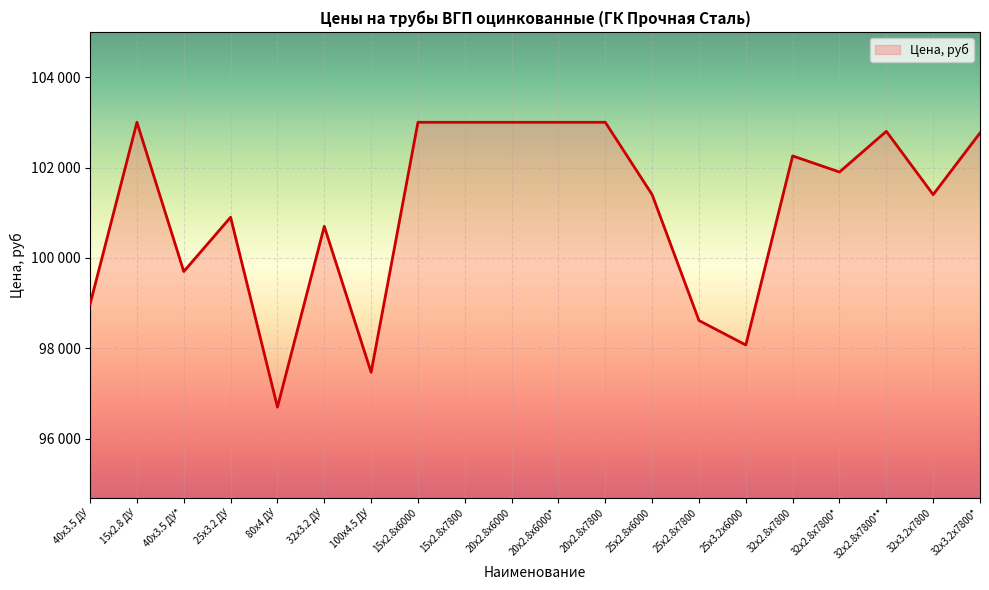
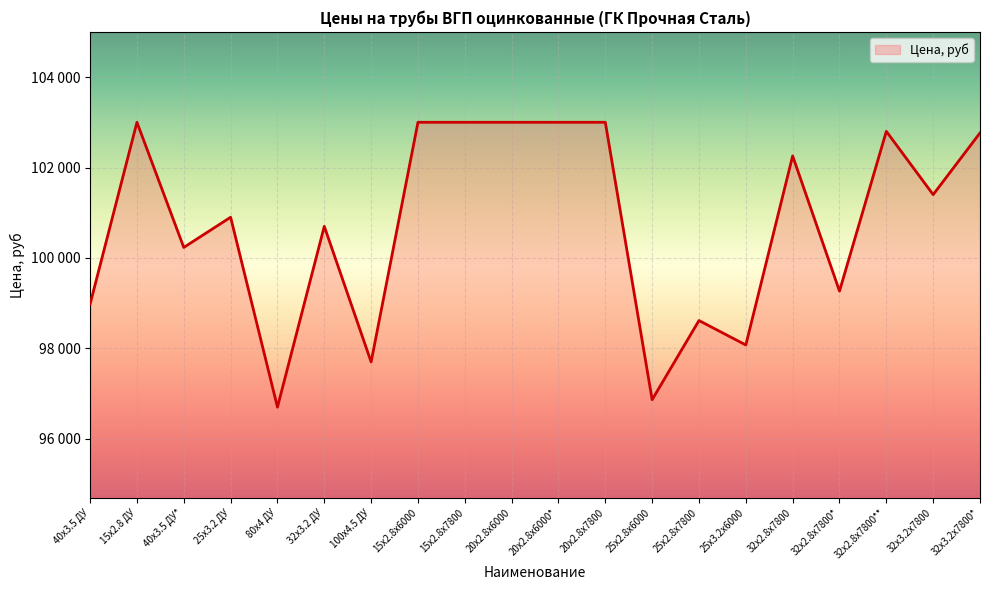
40x3.5 ДУ*: 99700 -> 100200
100x4.5 ДУ: 97500 -> 97700
25x2.8x6000: 101400 -> 96900
32x2.8x7800*: 101900 -> 99300
